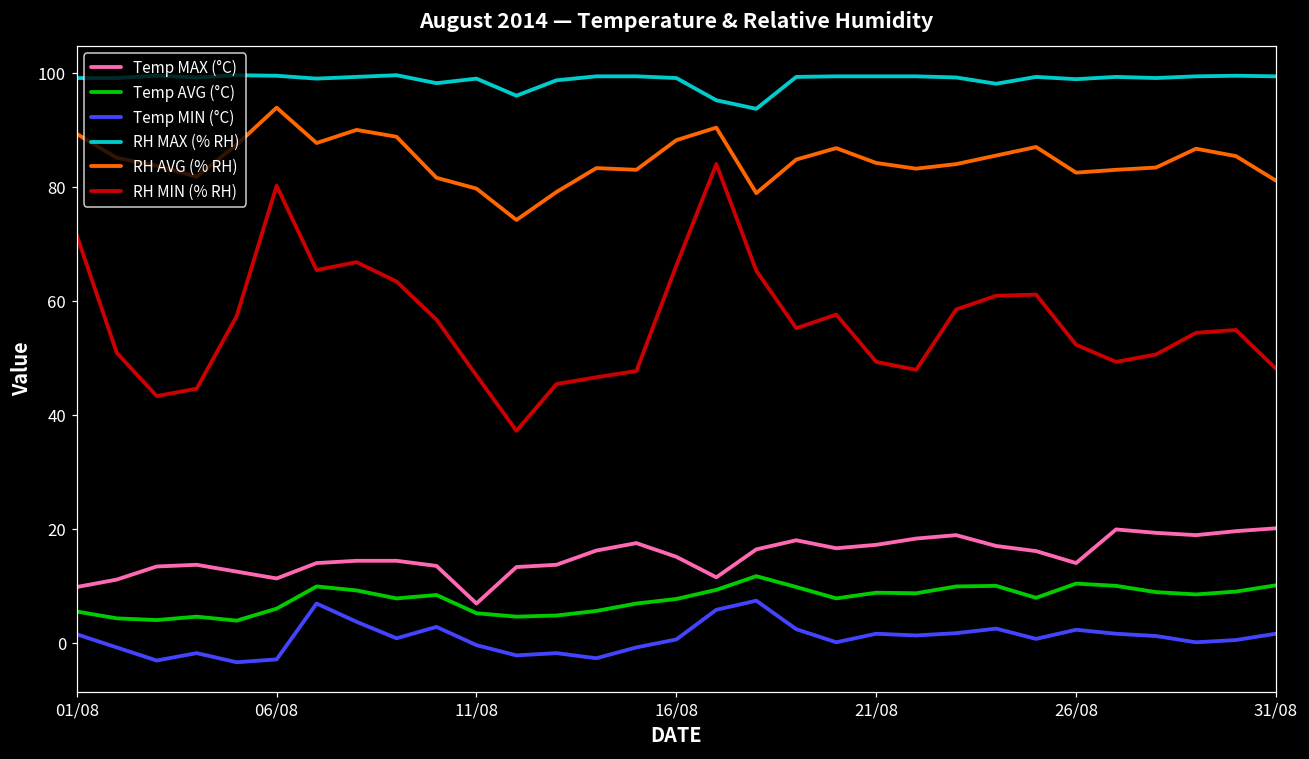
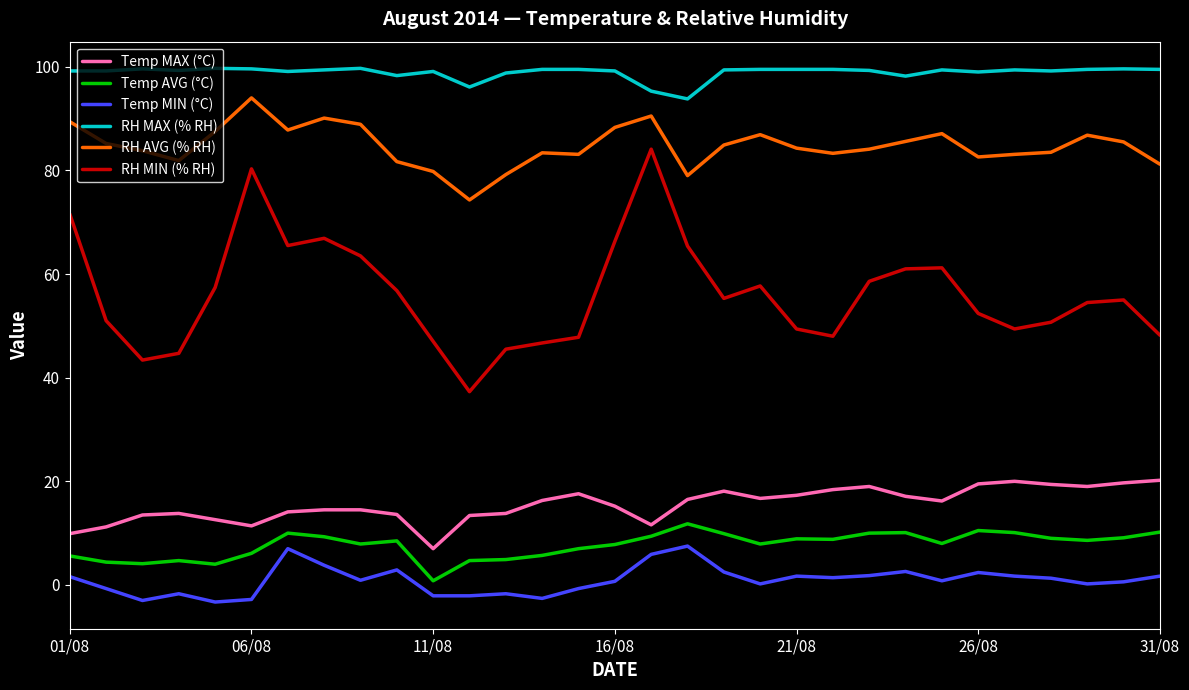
Temp AVG (°C), 11/08: 5 -> 1
Temp MIN (°C), 11/08: 0 -> -2
Temp MAX (°C), 26/08: 14 -> 20
